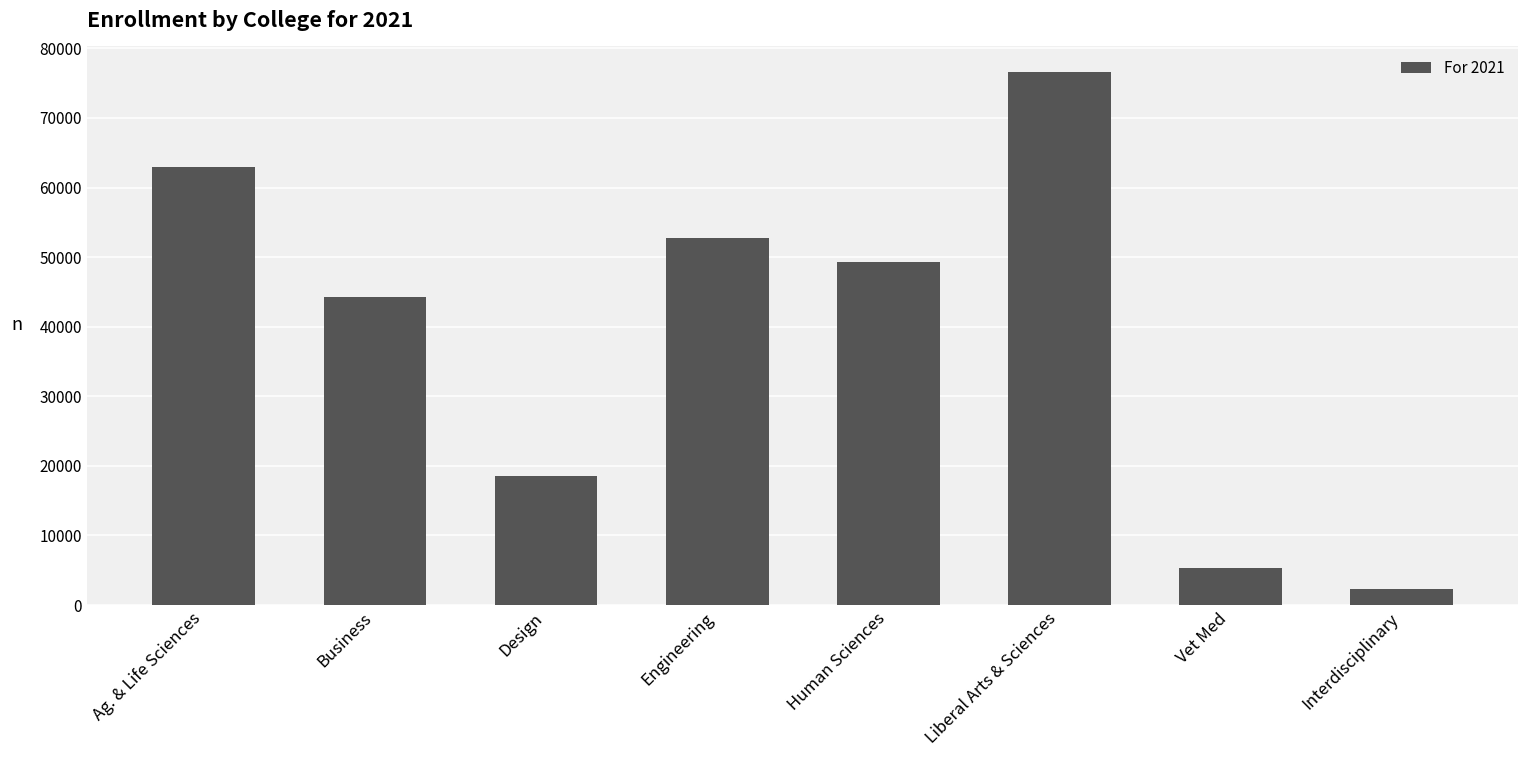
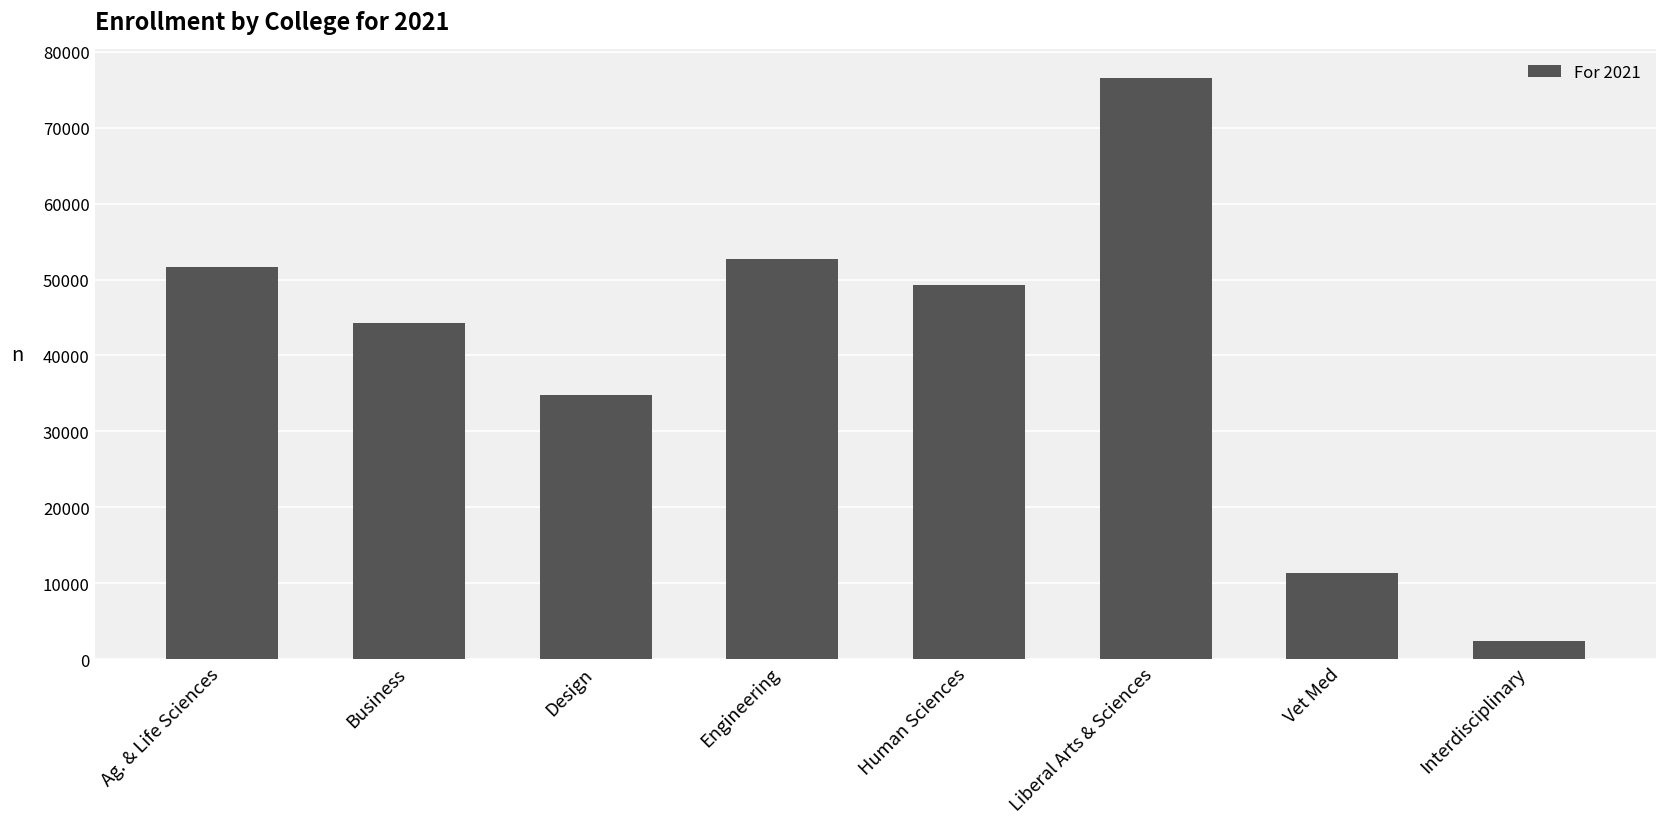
Ag. & Life Sciences: 63000 -> 52000
Design: 19000 -> 35000
Vet Med: 5000 -> 11000
